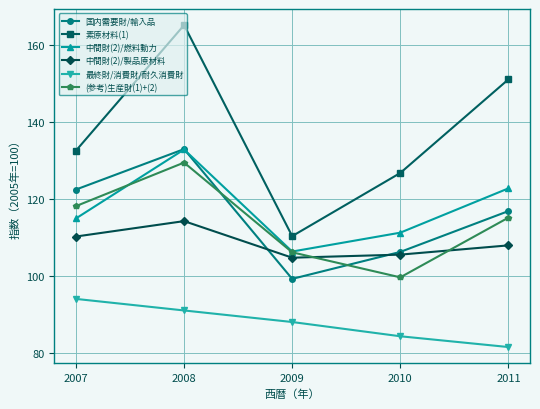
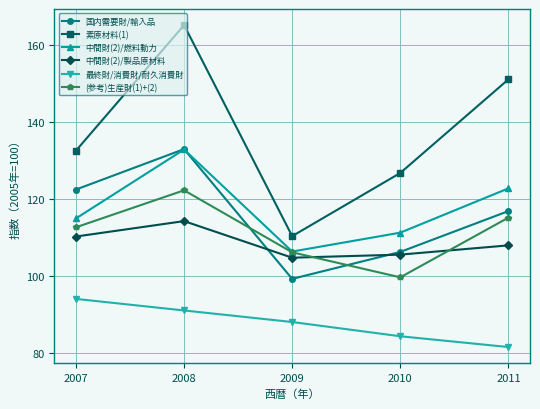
(参考)生産財(1)+(2), 2007: 118 -> 113
(参考)生産財(1)+(2), 2008: 130 -> 122
